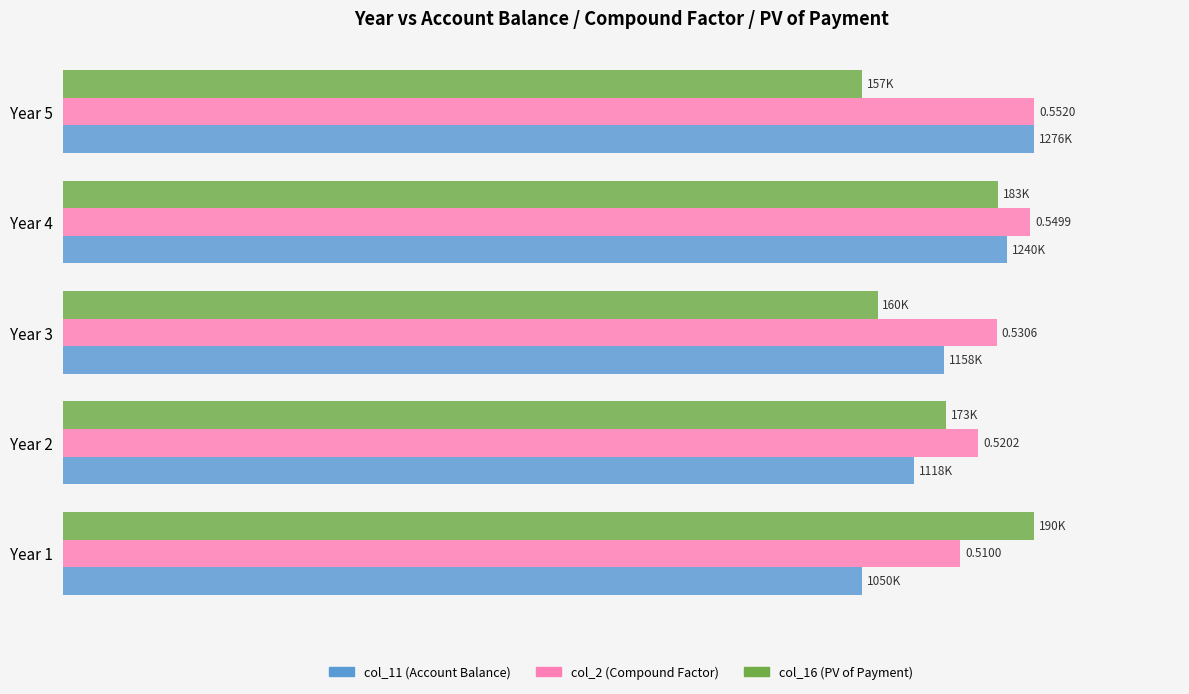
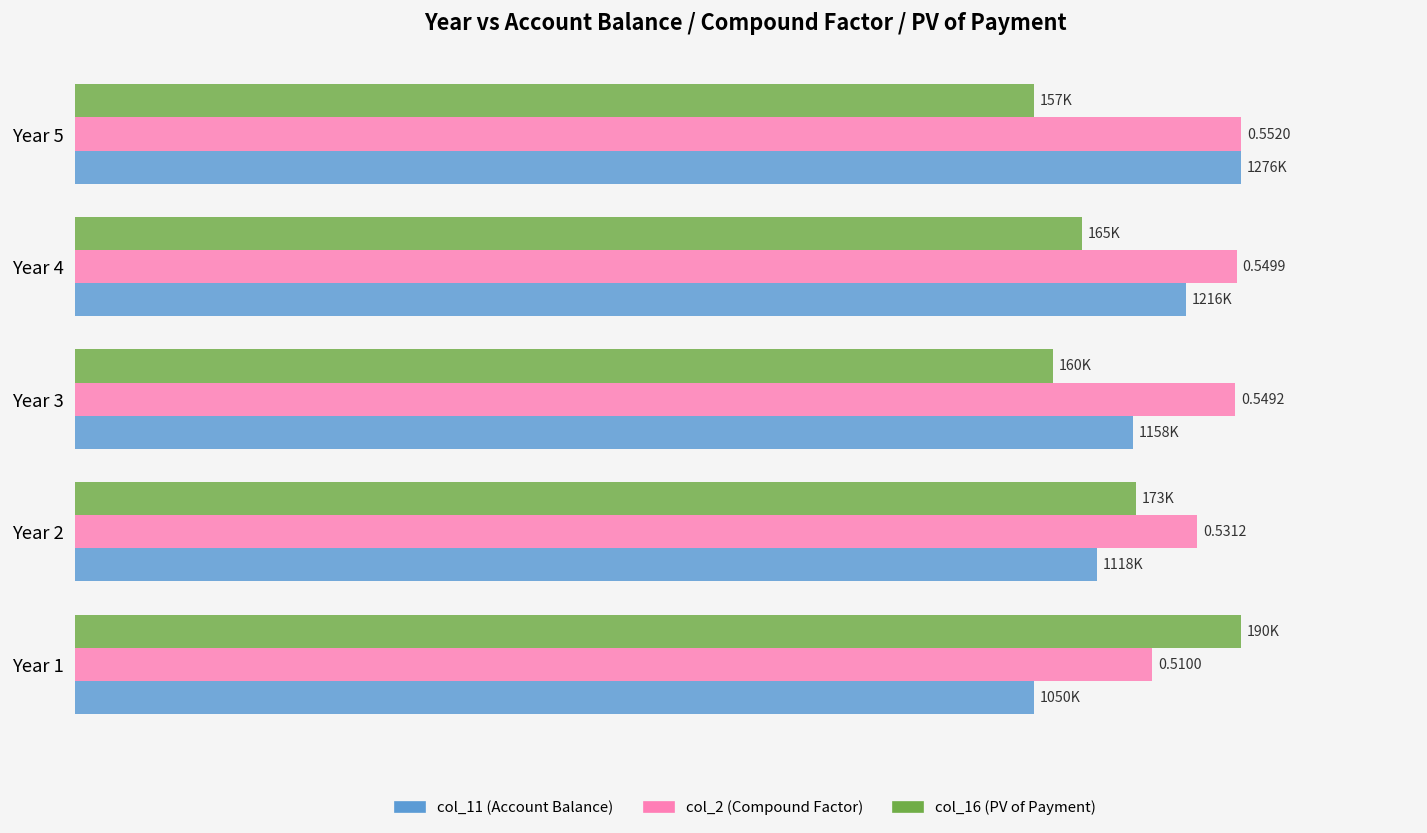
col_16 (PV of Payment), Year 4: 183K -> 165K
col_11 (Account Balance), Year 4: 1240K -> 1216K
col_2 (Compound Factor), Year 3: 0.5306 -> 0.5492
col_2 (Compound Factor), Year 2: 0.5202 -> 0.5312
